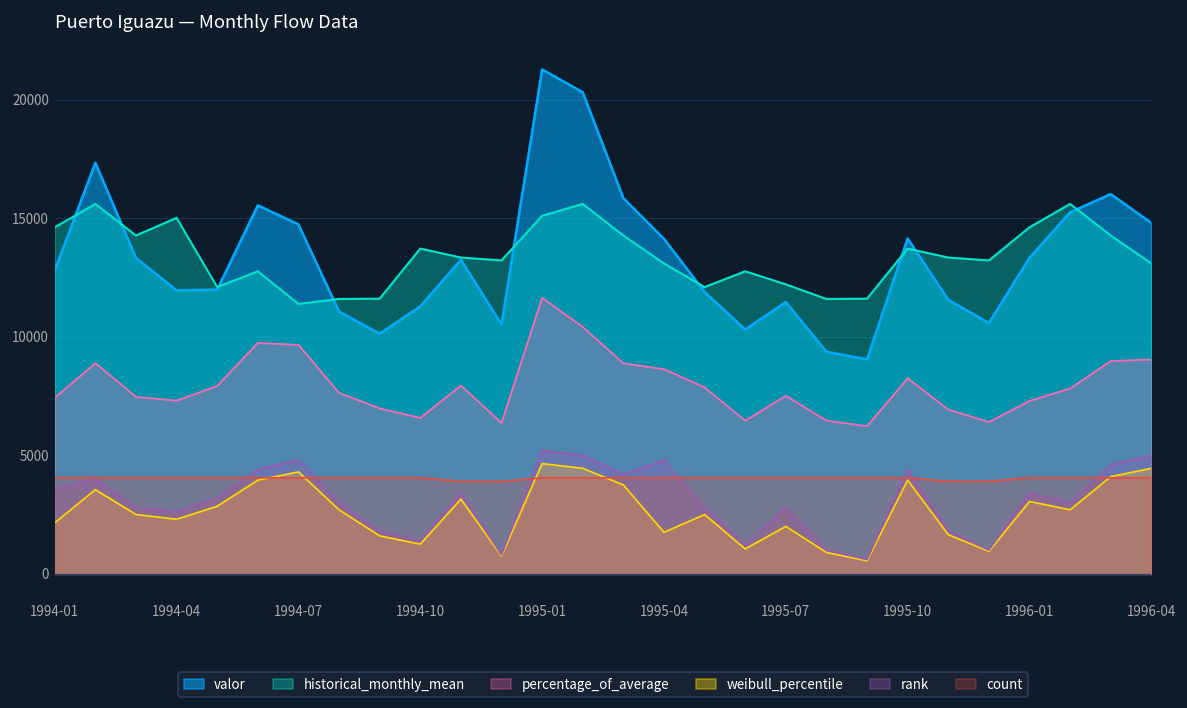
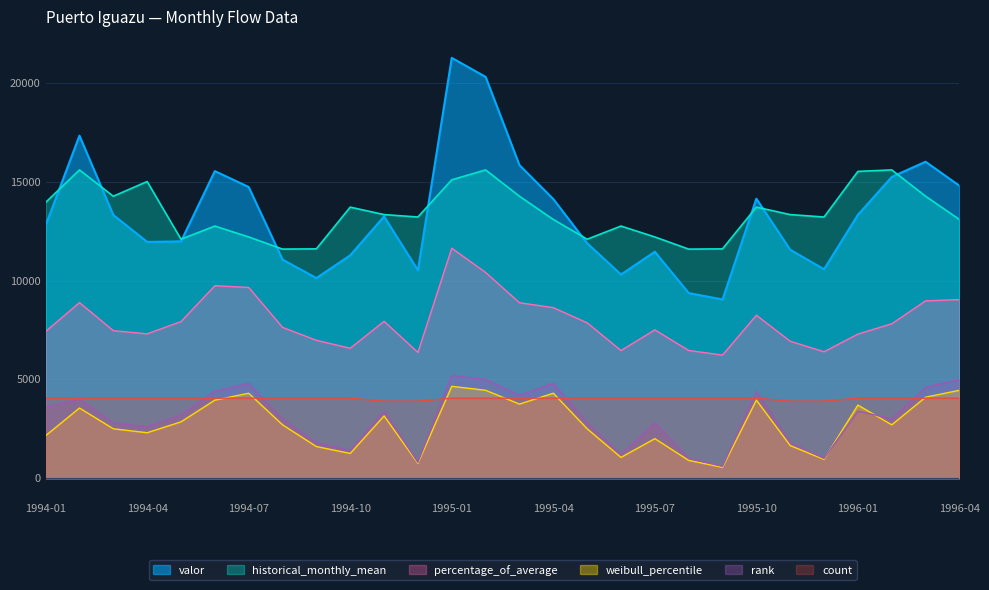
historical_monthly_mean, 1994-01: 14600 -> 14000
historical_monthly_mean, 1994-07: 11400 -> 12200
weibull_percentile, 1995-04: 1800 -> 4300
historical_monthly_mean, 1996-01: 14600 -> 15500
weibull_percentile, 1996-01: 3100 -> 3700
